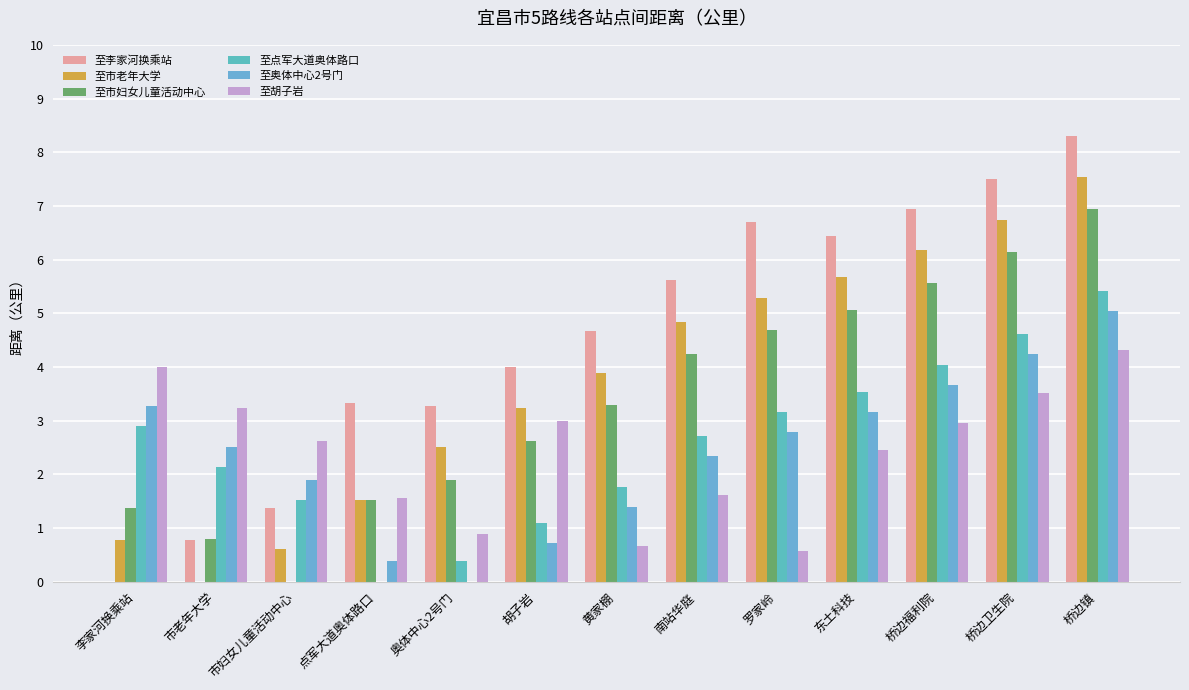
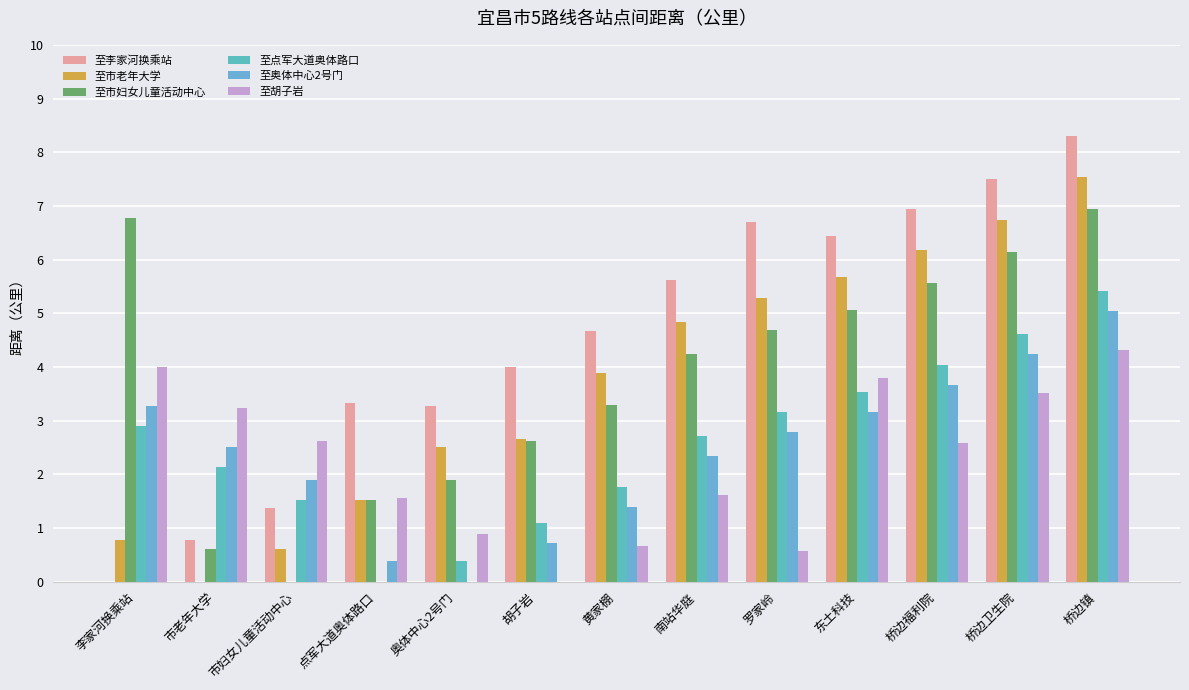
至市妇女儿童活动中心, 李家河换乘站: 1.4 -> 6.8
至市妇女儿童活动中心, 市老年大学: 0.8 -> 0.6
至市老年大学, 胡子岩: 3.2 -> 2.7
至胡子岩, 胡子岩: 3 -> 0
至胡子岩, 东土科技: 2.4 -> 3.8
至胡子岩, 桥边福利院: 2.9 -> 2.6
